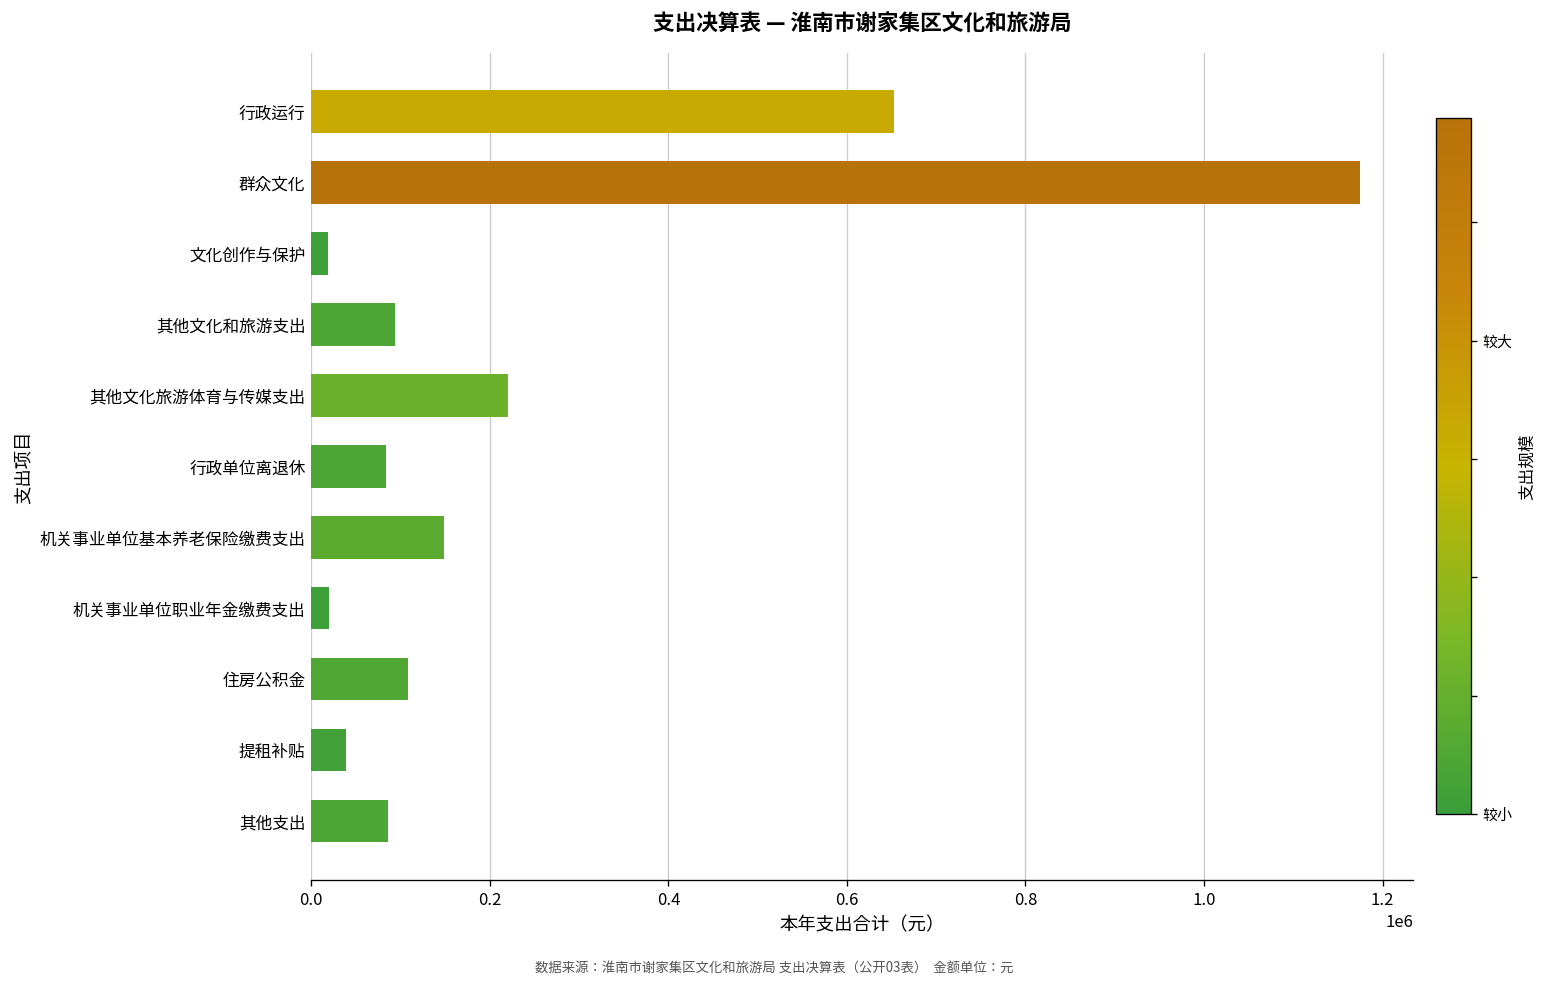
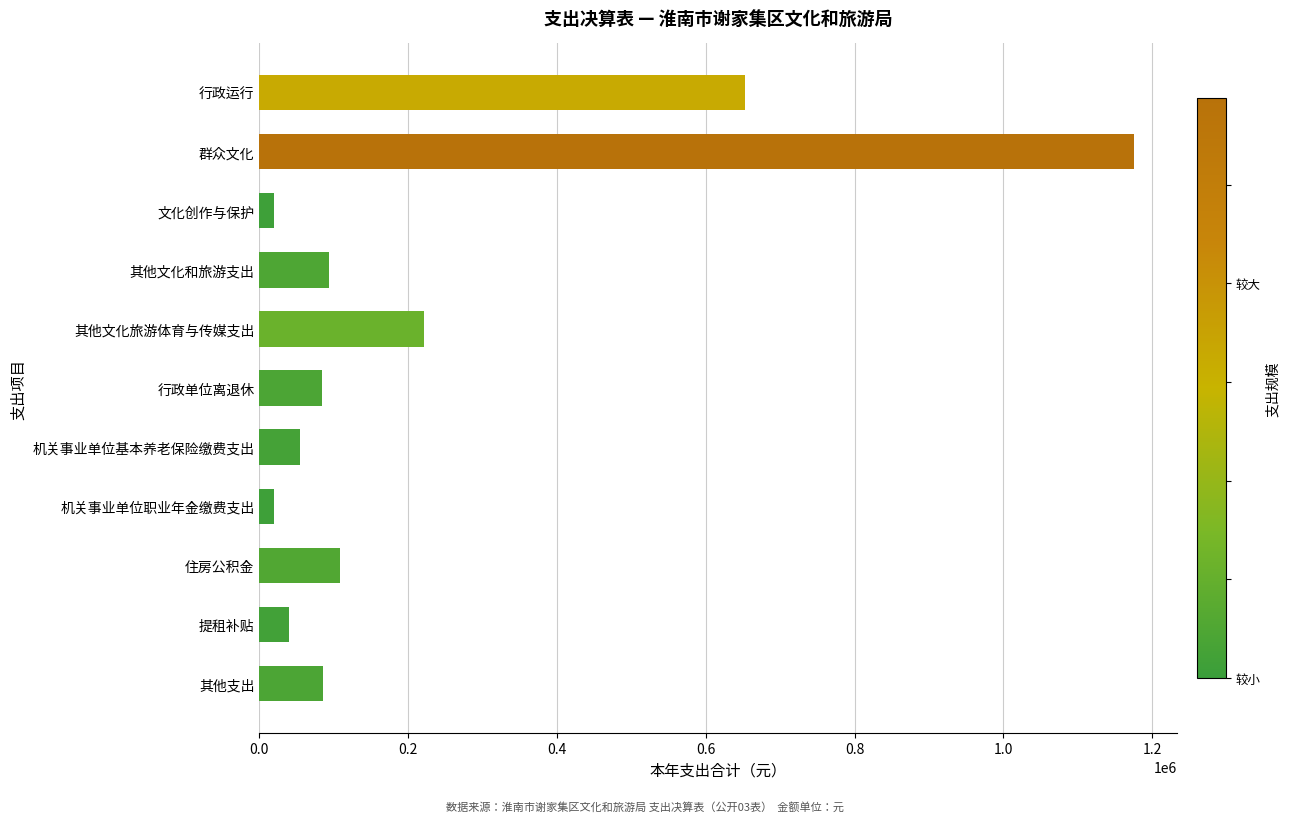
机关事业单位基本养老保险缴费支出: 150000 -> 50000
